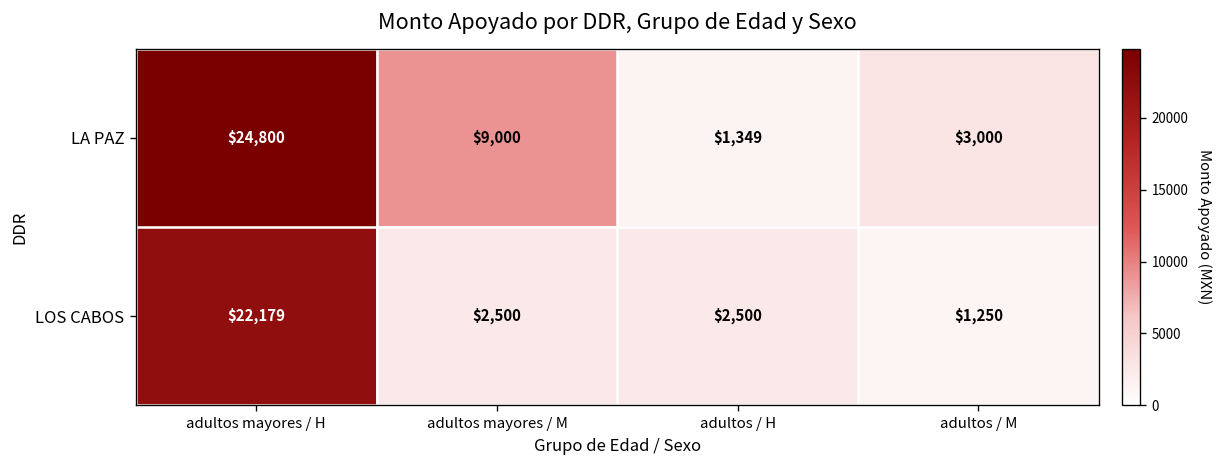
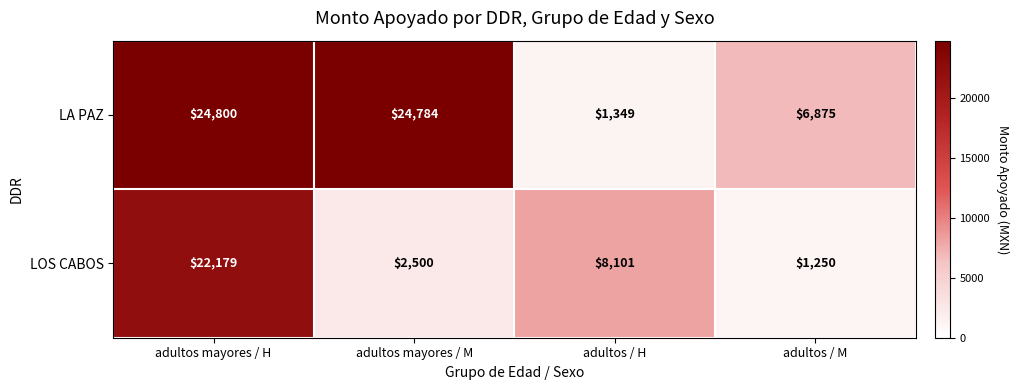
LA PAZ, adultos mayores / M: $9,000 -> $24,784
LA PAZ, adultos / M: $3,000 -> $6,875
LOS CABOS, adultos / H: $2,500 -> $8,101
